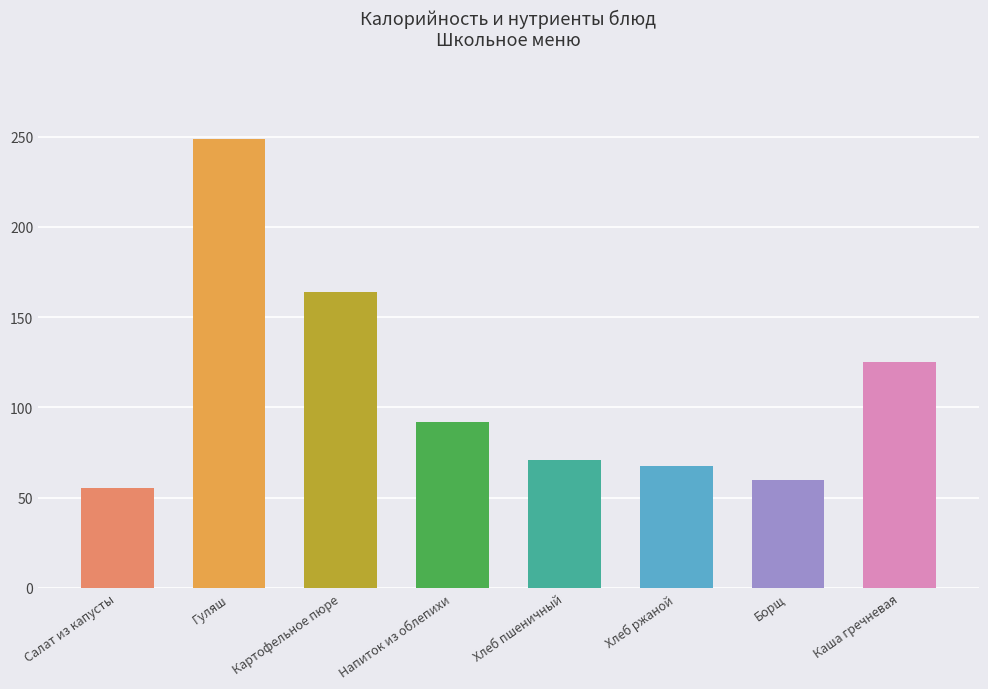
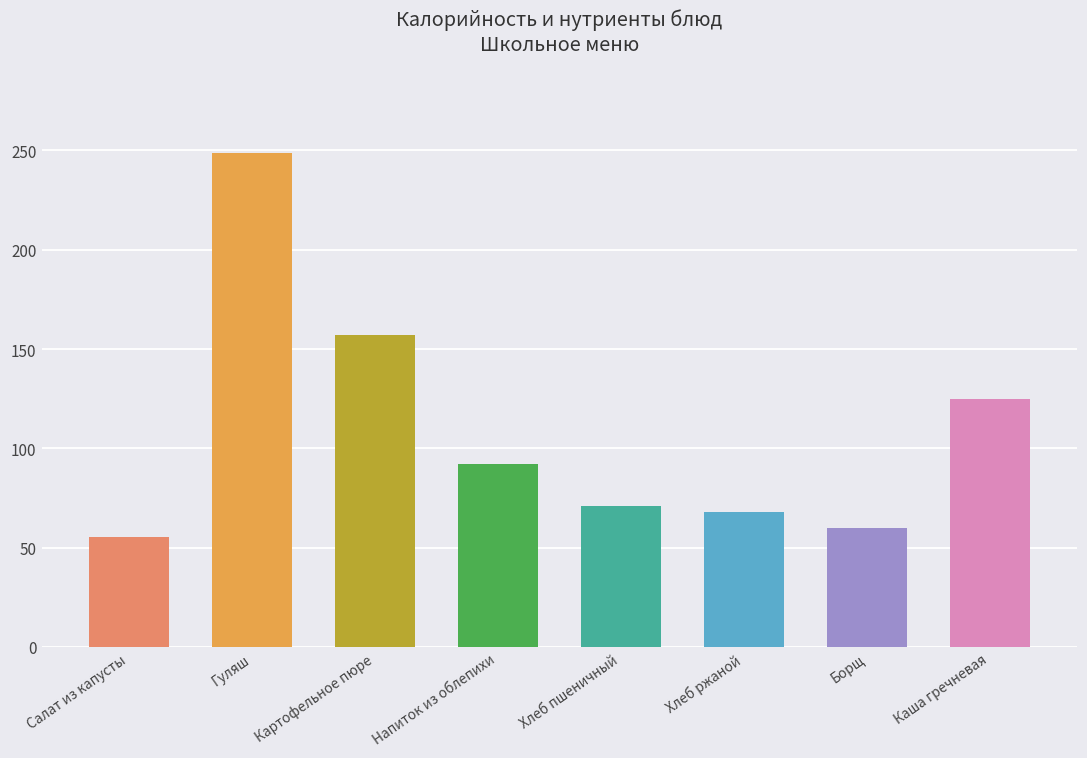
Картофельное пюре: 164 -> 157
